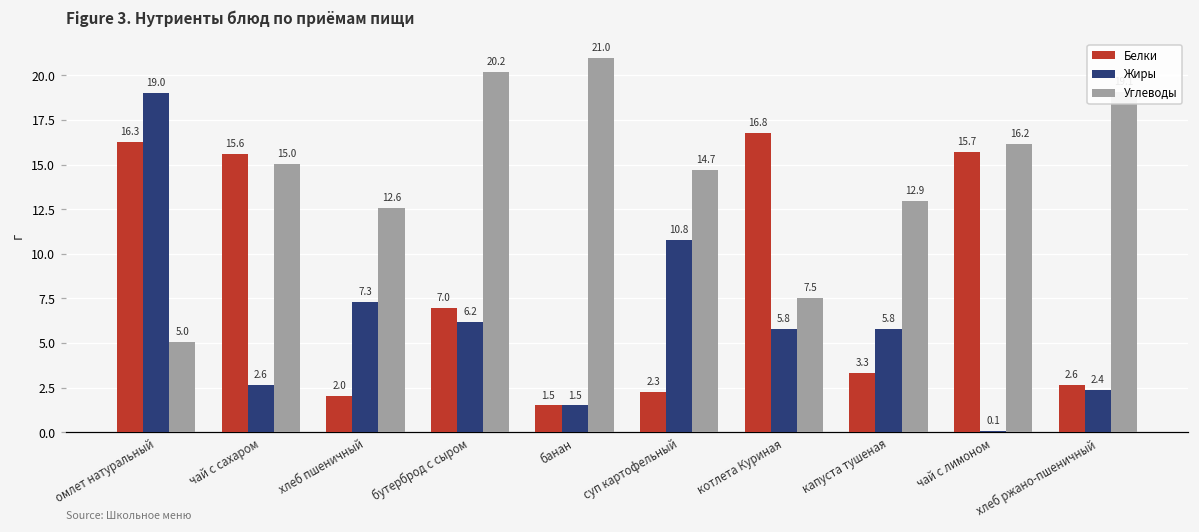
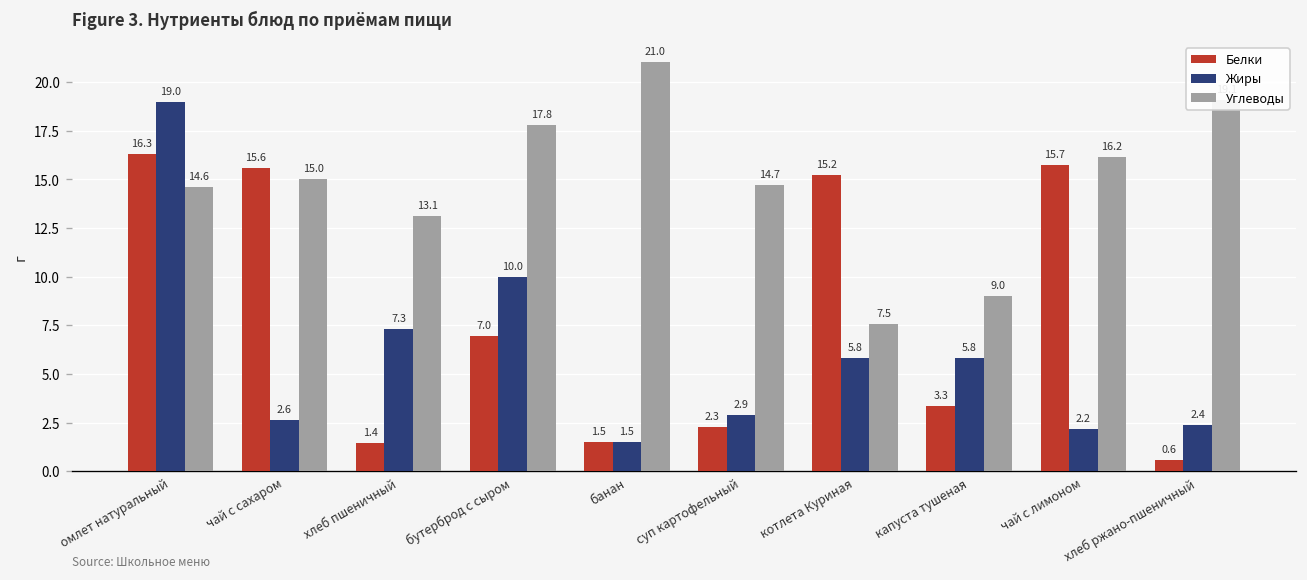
Углеводы, омлет натуральный: 5.0 -> 14.6
Белки, хлеб пшеничный: 2.0 -> 1.4
Углеводы, хлеб пшеничный: 12.6 -> 13.1
Жиры, бутерброд с сыром: 6.2 -> 10.0
Углеводы, бутерброд с сыром: 20.2 -> 17.8
Жиры, суп картофельный: 10.8 -> 2.9
Белки, котлета Куриная: 16.8 -> 15.2
Углеводы, капуста тушеная: 12.9 -> 9.0
Жиры, чай с лимоном: 0.1 -> 2.2
Белки, хлеб ржано-пшеничный: 2.6 -> 0.6
